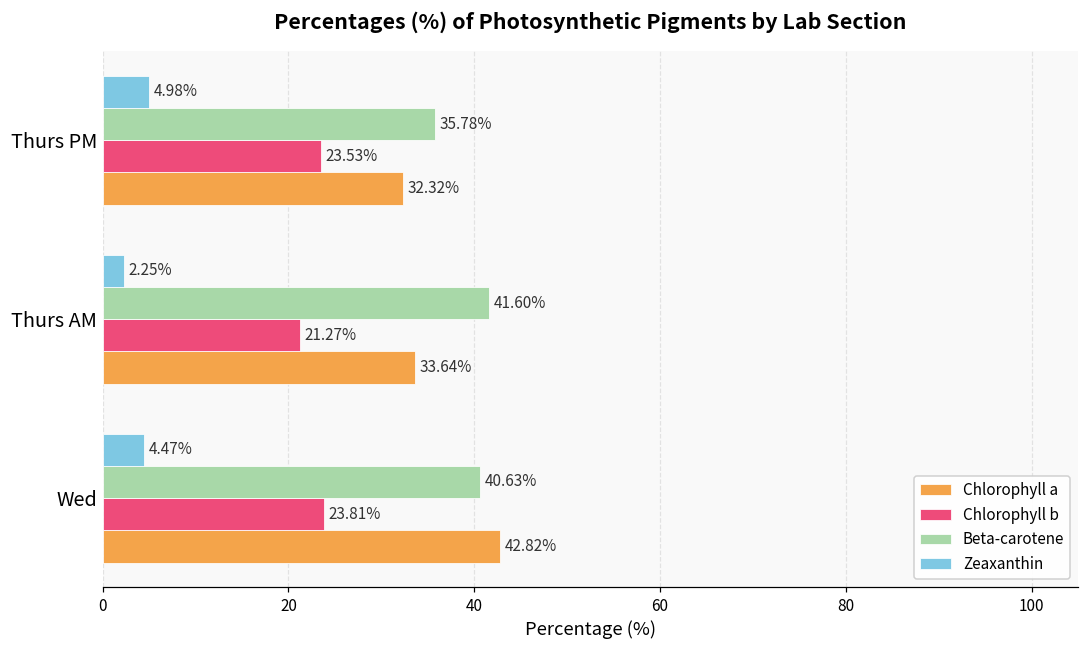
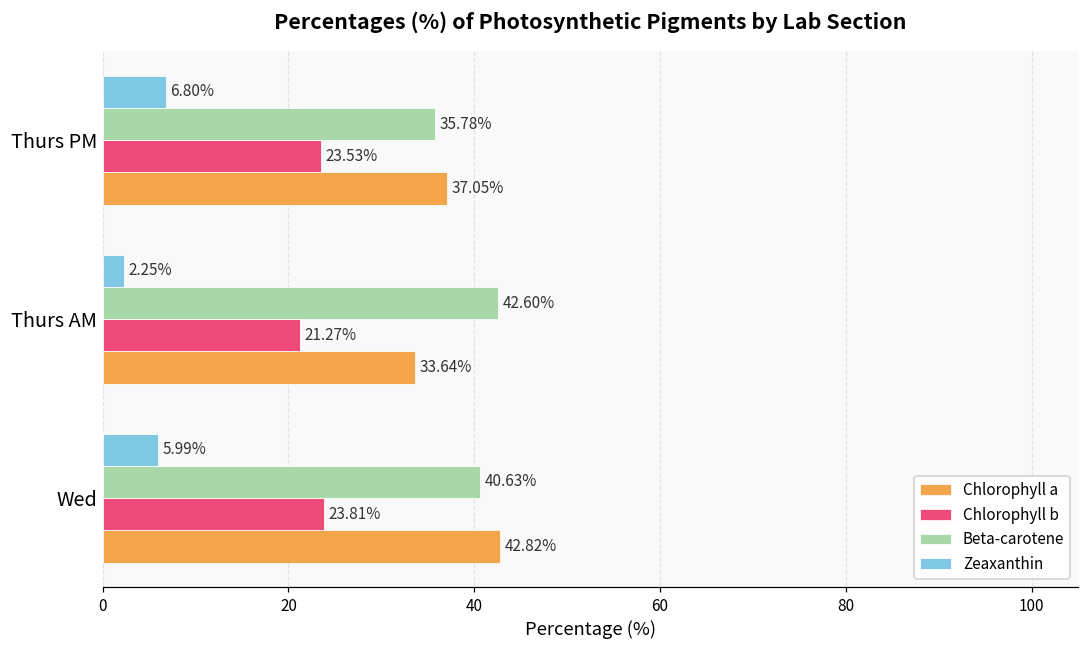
Zeaxanthin, Thurs PM: 4.98% -> 6.80%
Chlorophyll a, Thurs PM: 32.32% -> 37.05%
Beta-carotene, Thurs AM: 41.60% -> 42.60%
Zeaxanthin, Wed: 4.47% -> 5.99%
